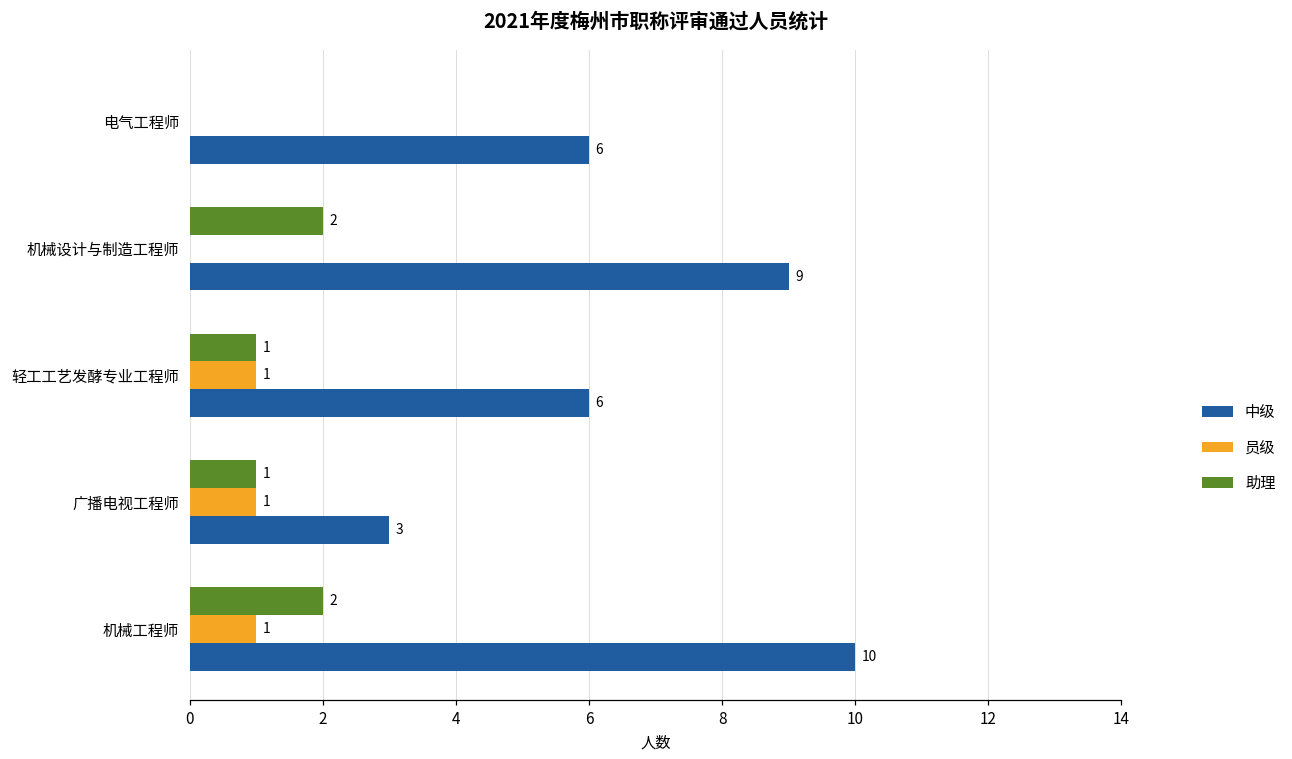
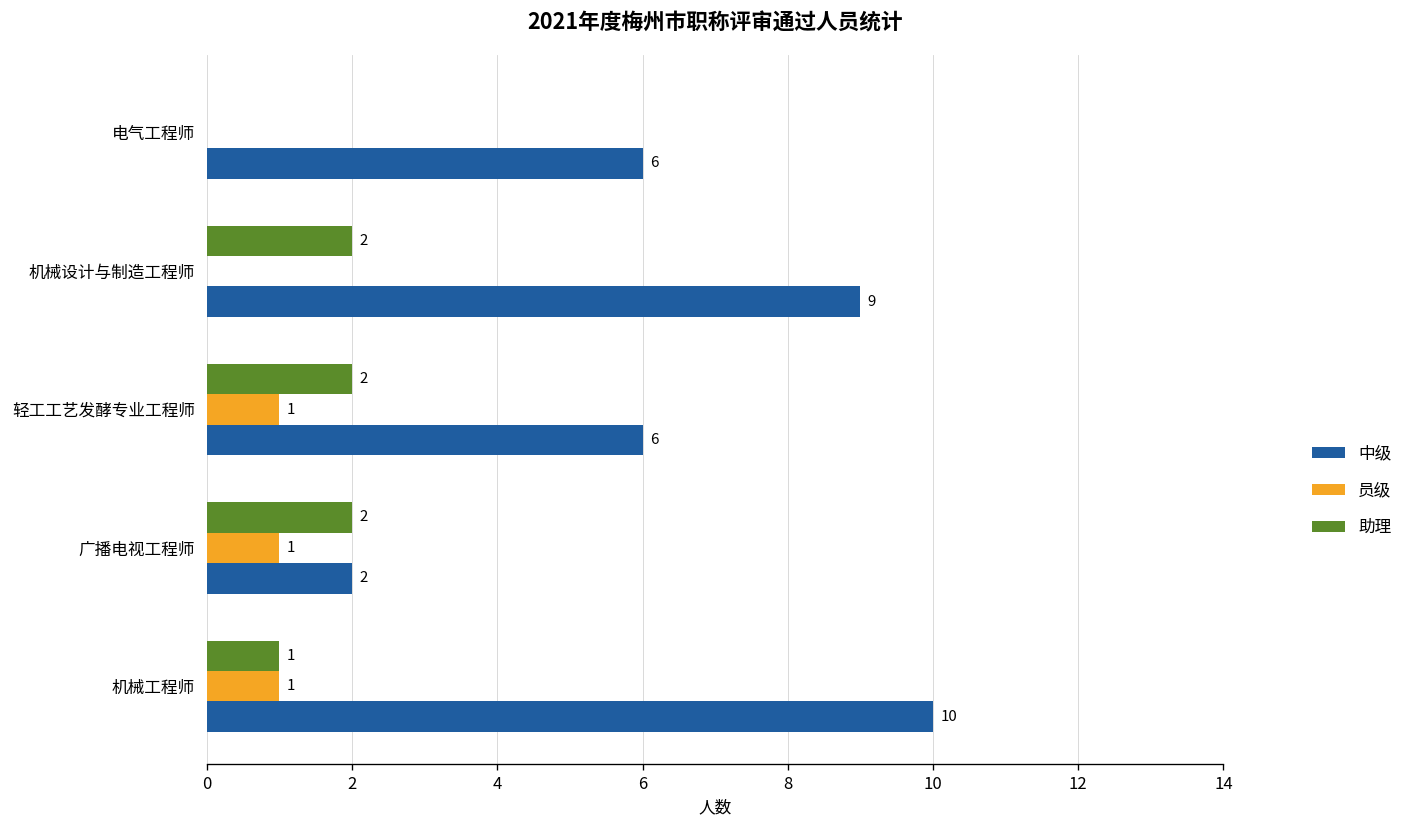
助理, 轻工工艺发酵专业工程师: 1 -> 2
助理, 广播电视工程师: 1 -> 2
中级, 广播电视工程师: 3 -> 2
助理, 机械工程师: 2 -> 1
